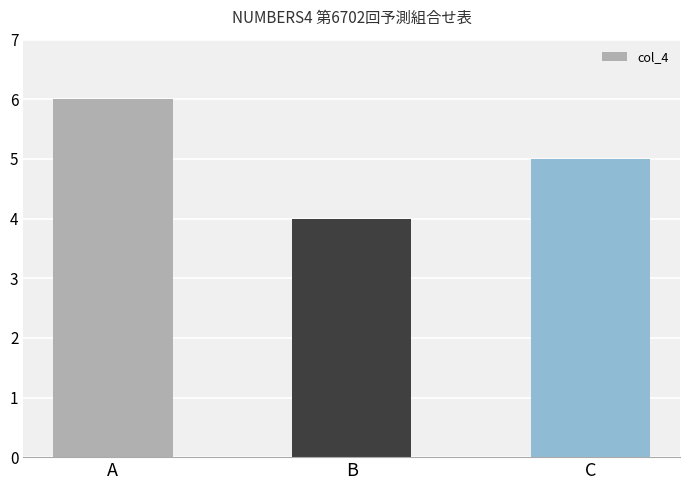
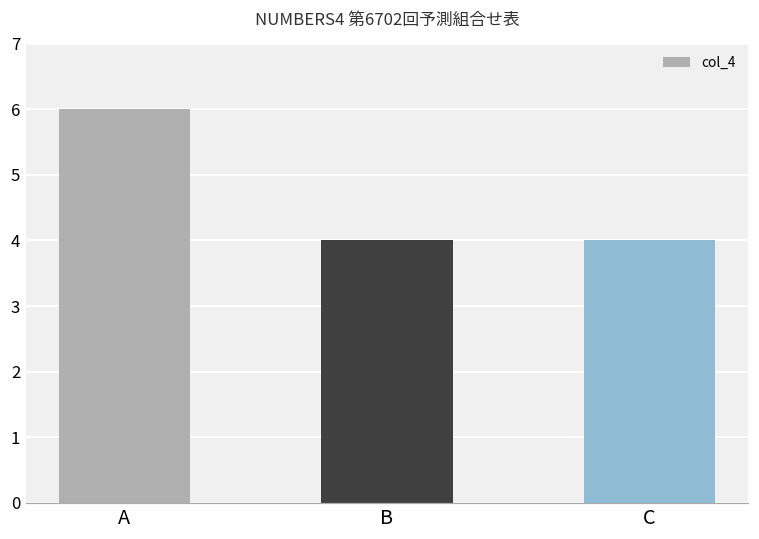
C: 5 -> 4
